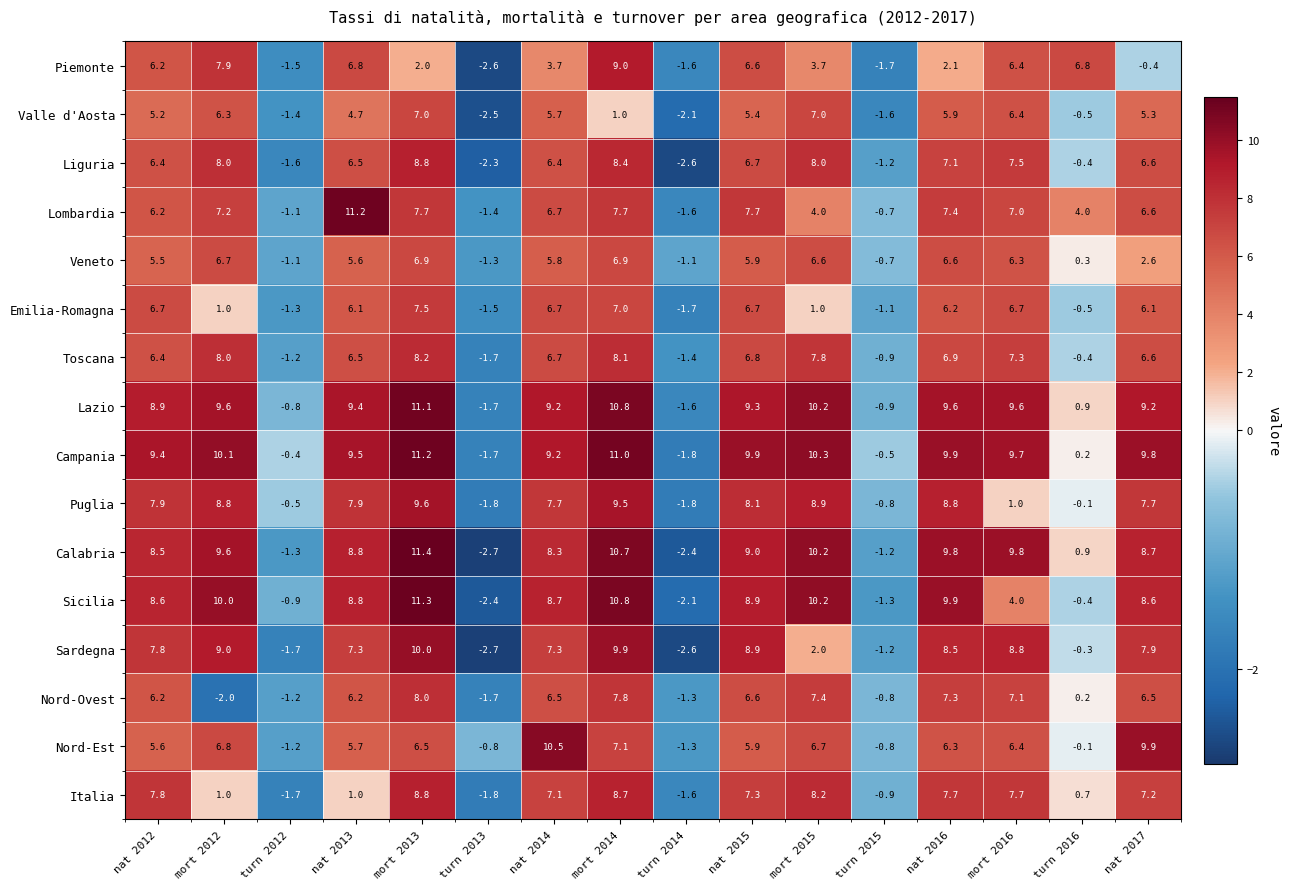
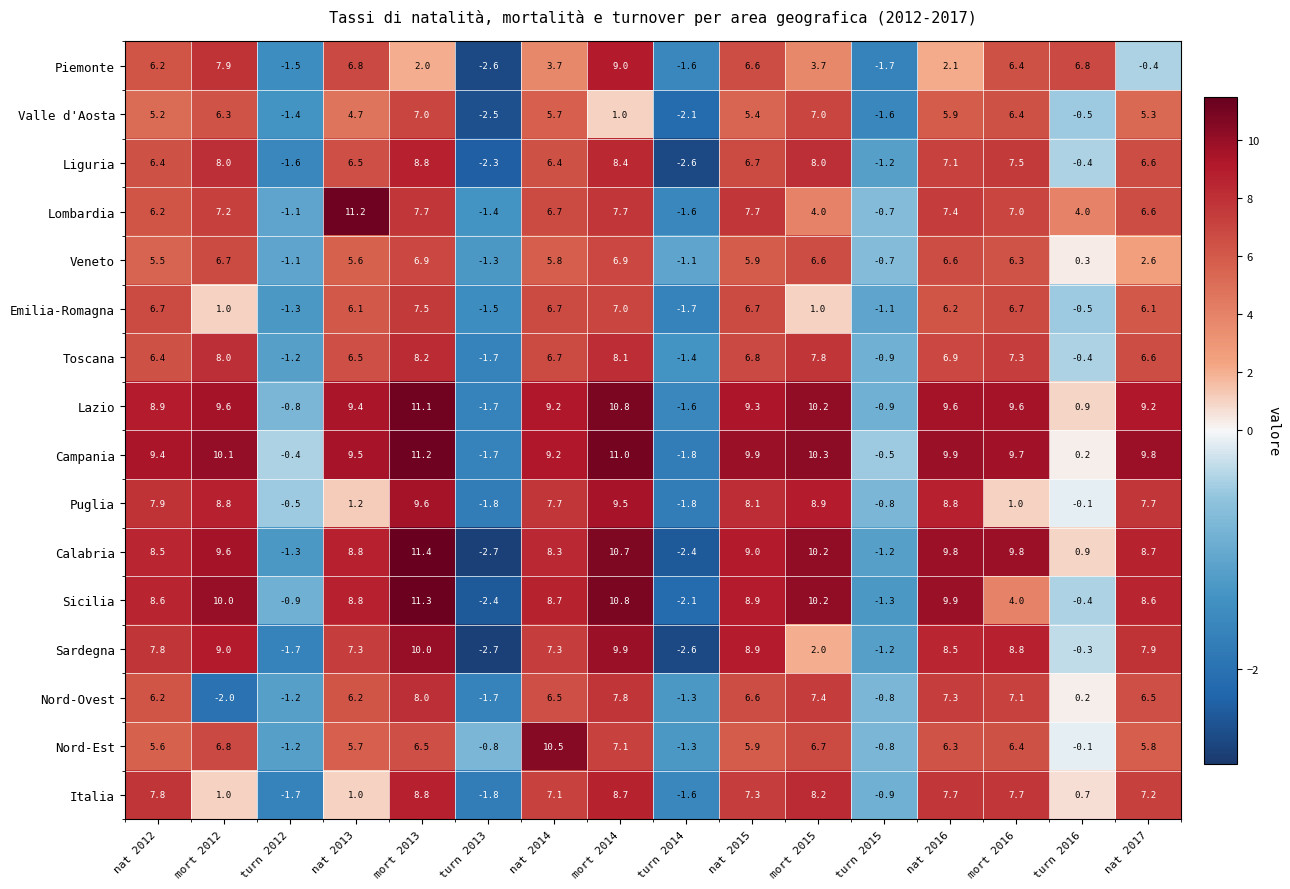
Puglia, nat 2013: 7.9 -> 1.2
Nord-Est, nat 2017: 9.9 -> 5.8
